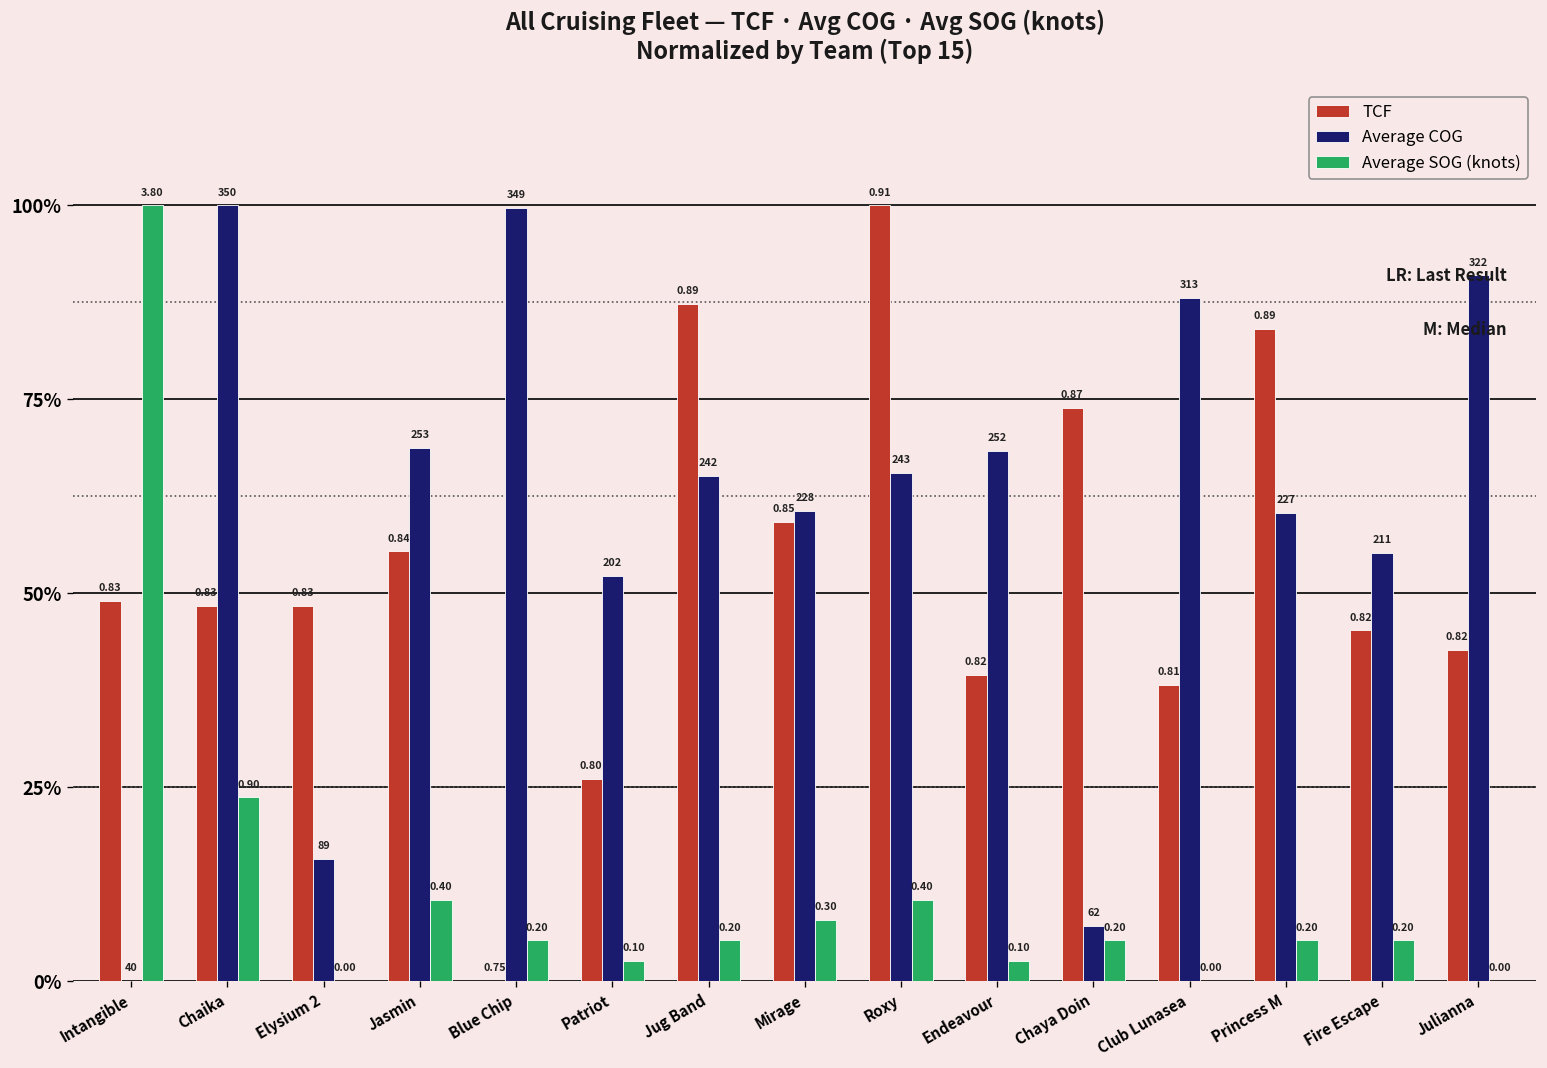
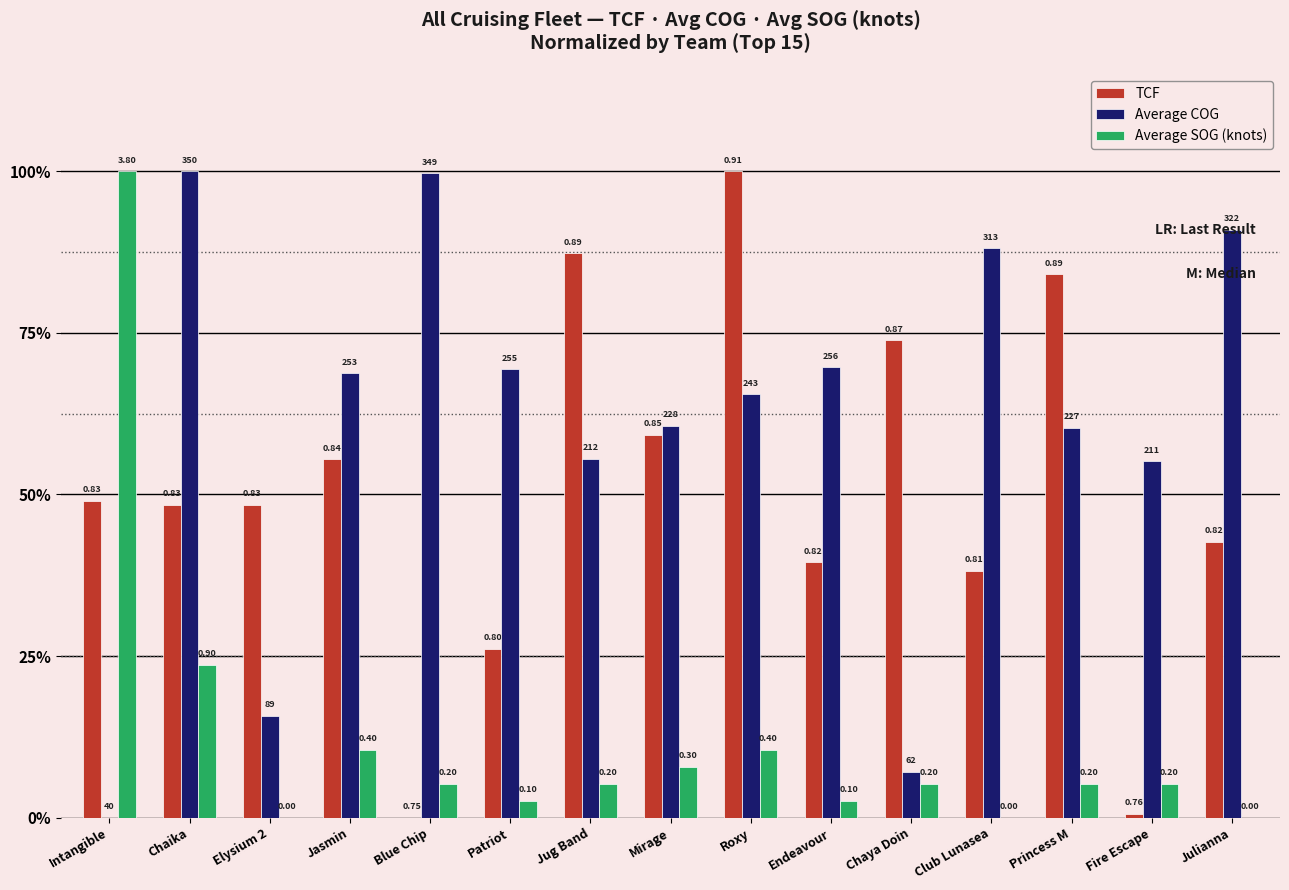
Average COG, Patriot: 202 -> 255
Average COG, Jug Band: 242 -> 212
Average COG, Endeavour: 252 -> 256
TCF, Fire Escape: 0.82 -> 0.76
